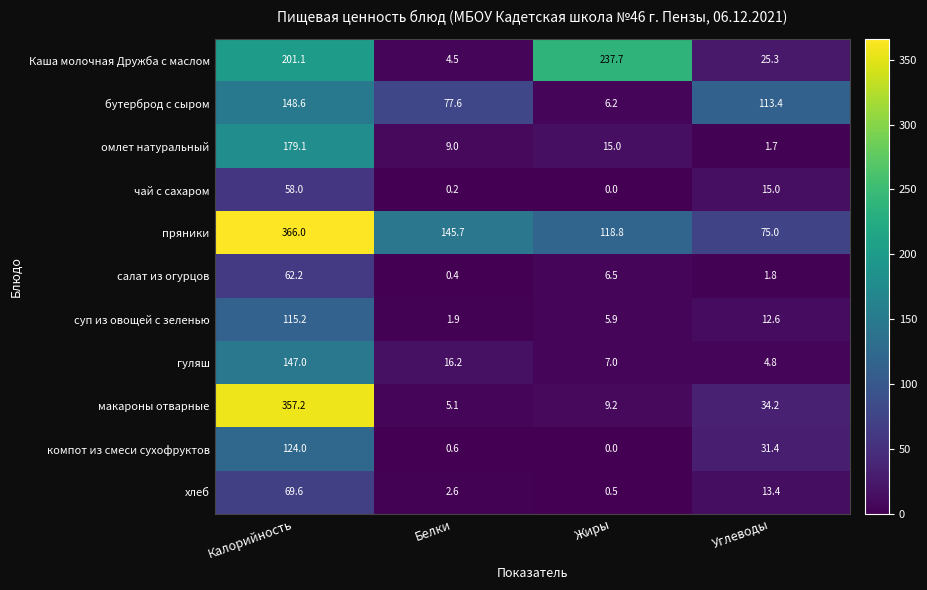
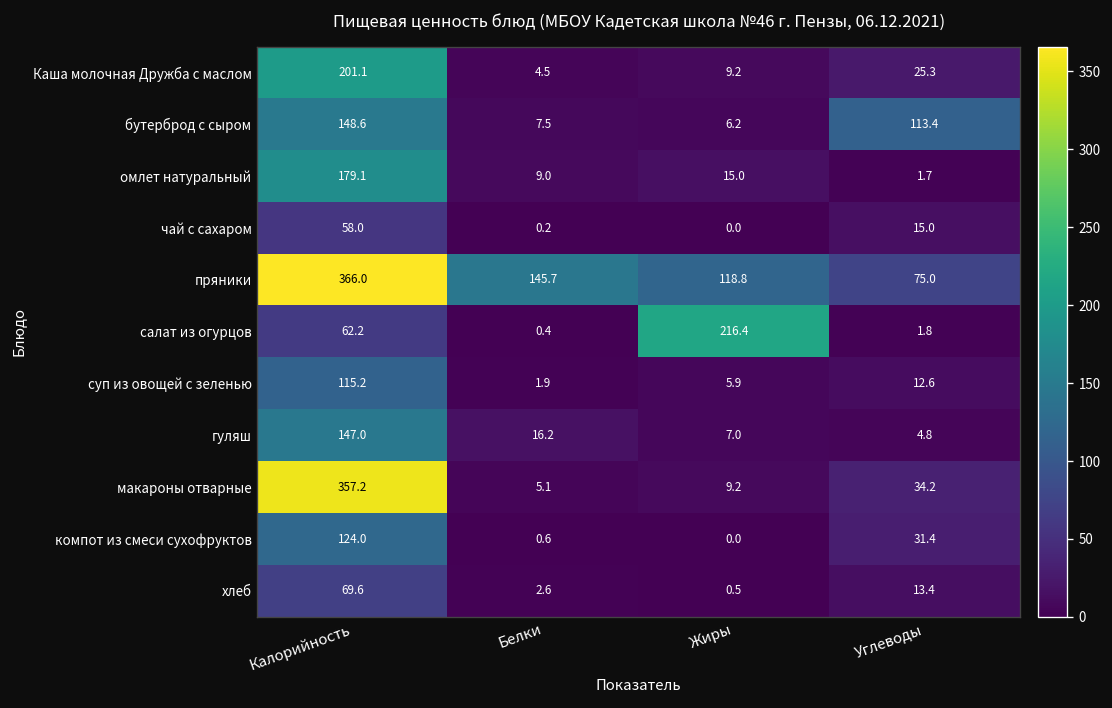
Каша молочная Дружба с маслом, Жиры: 237.7 -> 9.2
бутерброд с сыром, Белки: 77.6 -> 7.5
салат из огурцов, Жиры: 6.5 -> 216.4
